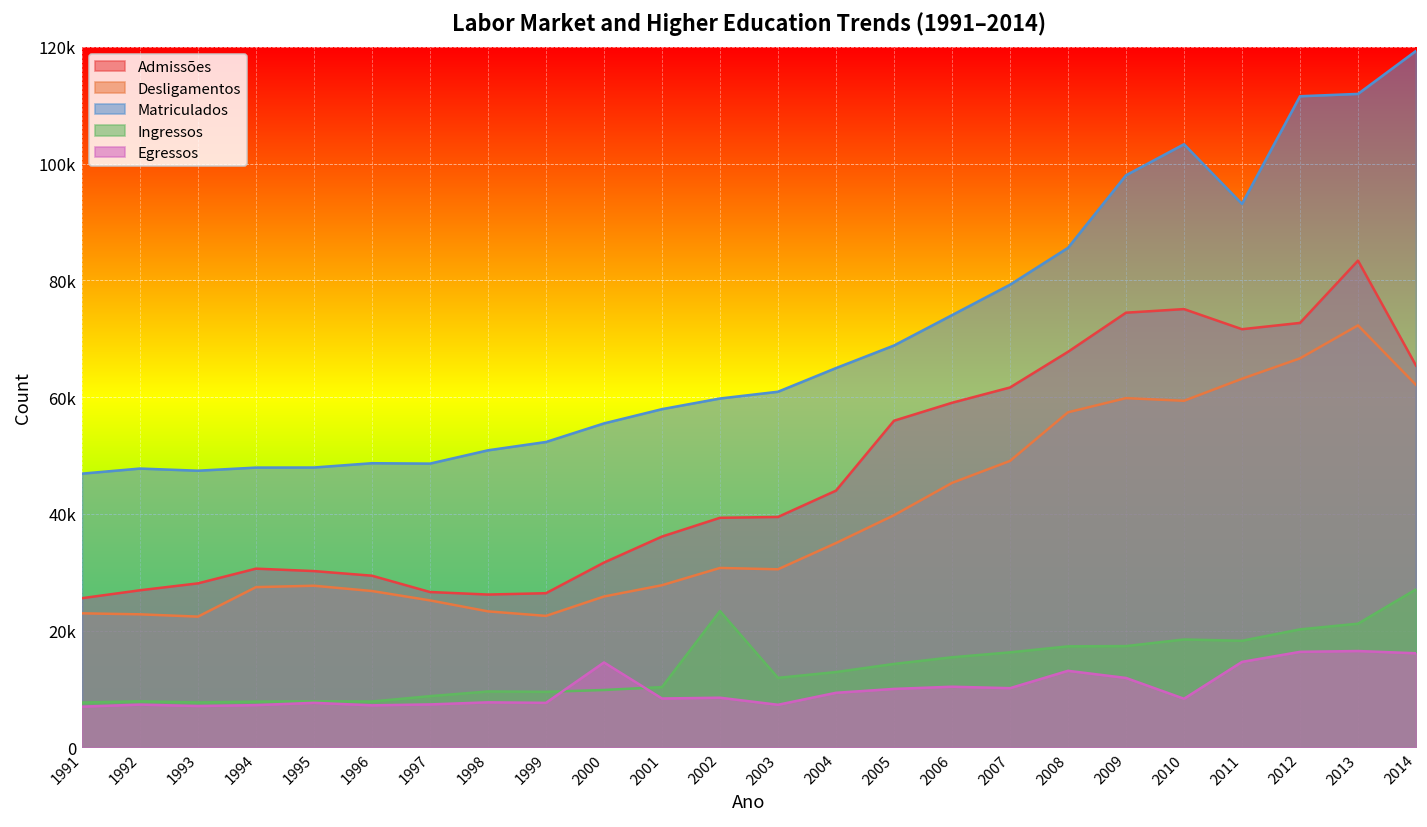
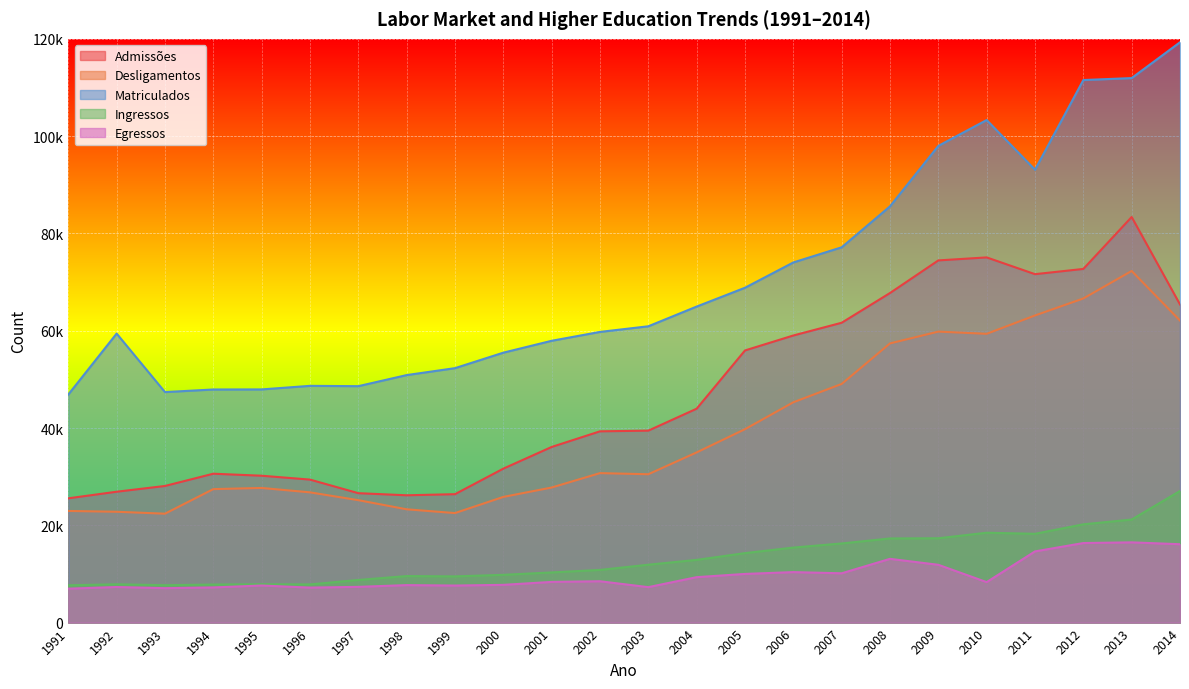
Matriculados, 1992: 48000 -> 59000
Egressos, 2000: 15000 -> 8000
Ingressos, 2002: 23000 -> 11000
Matriculados, 2007: 79000 -> 77000
